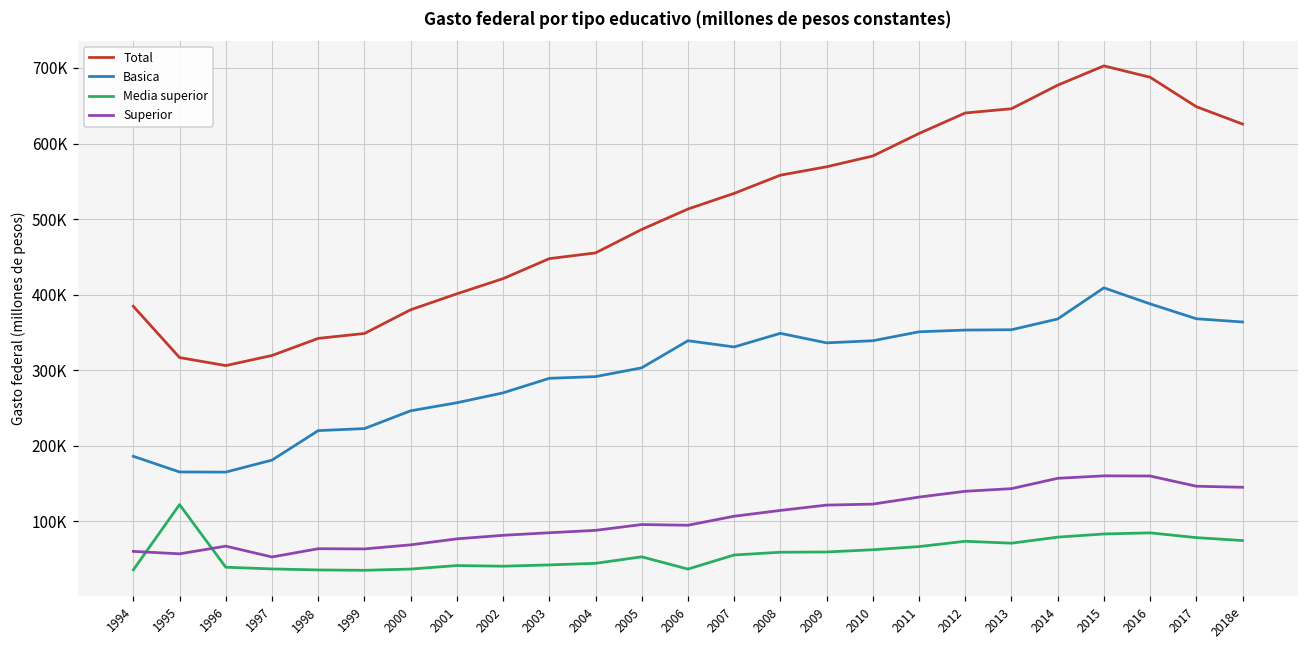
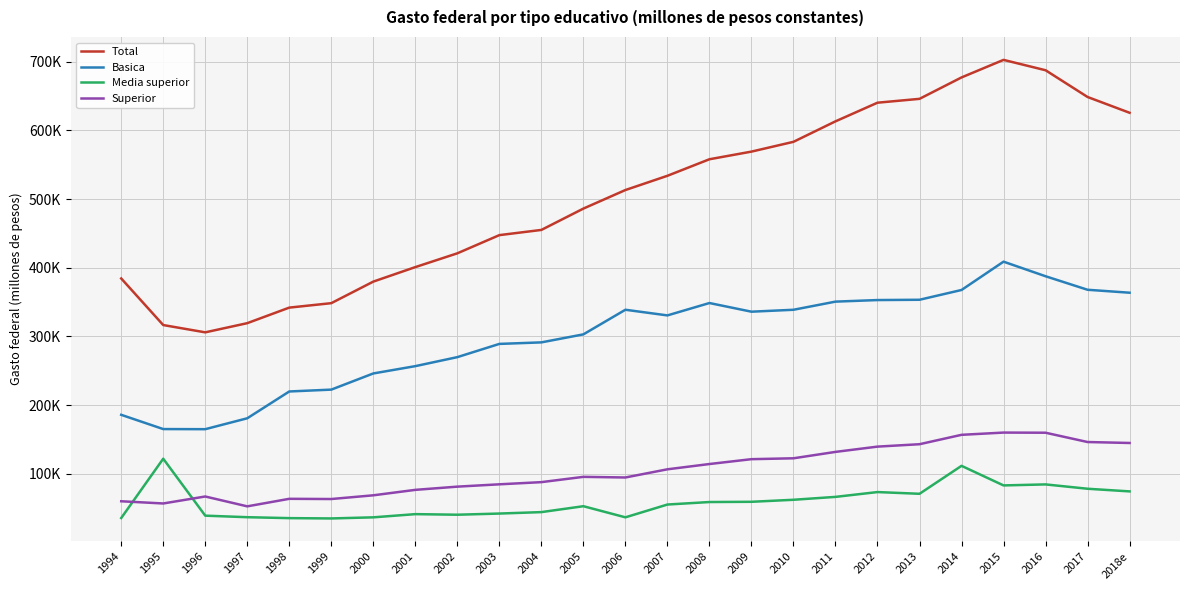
Media superior, 2014: 80000 -> 110000
